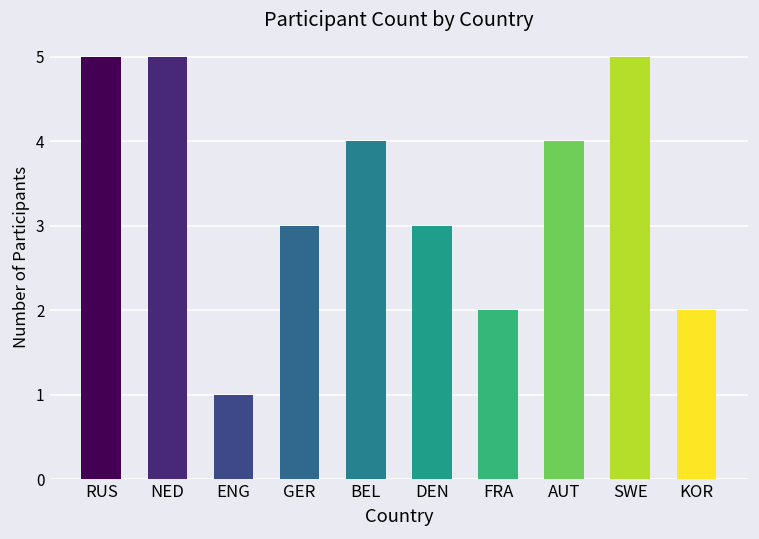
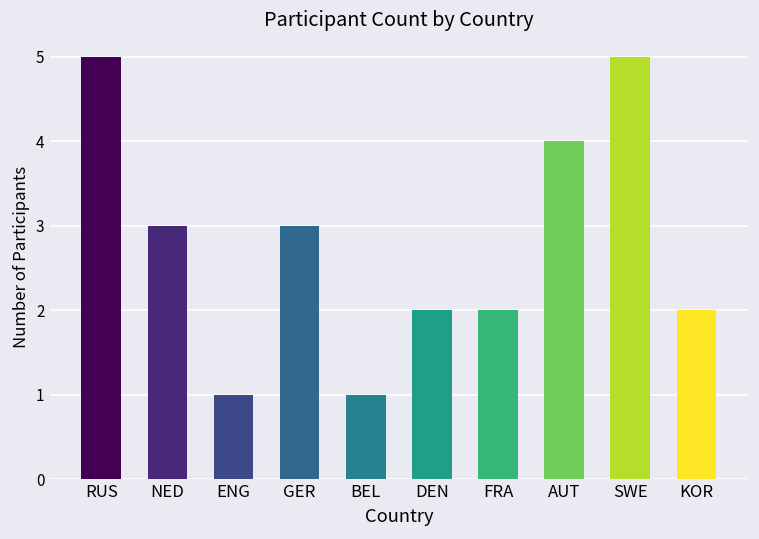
NED: 5 -> 3
BEL: 4 -> 1
DEN: 3 -> 2
